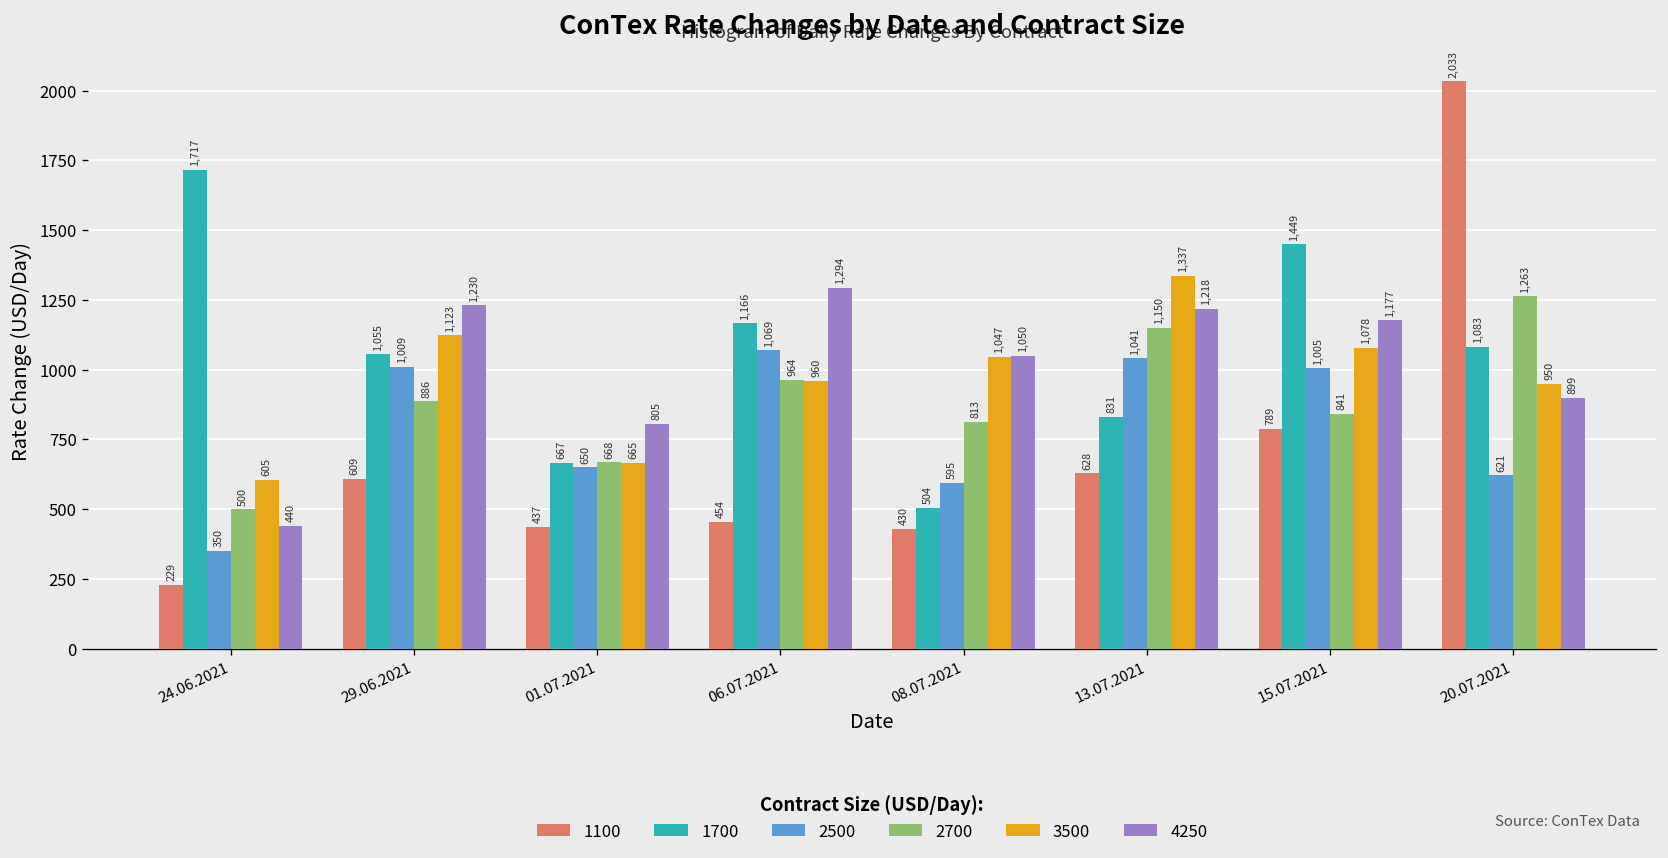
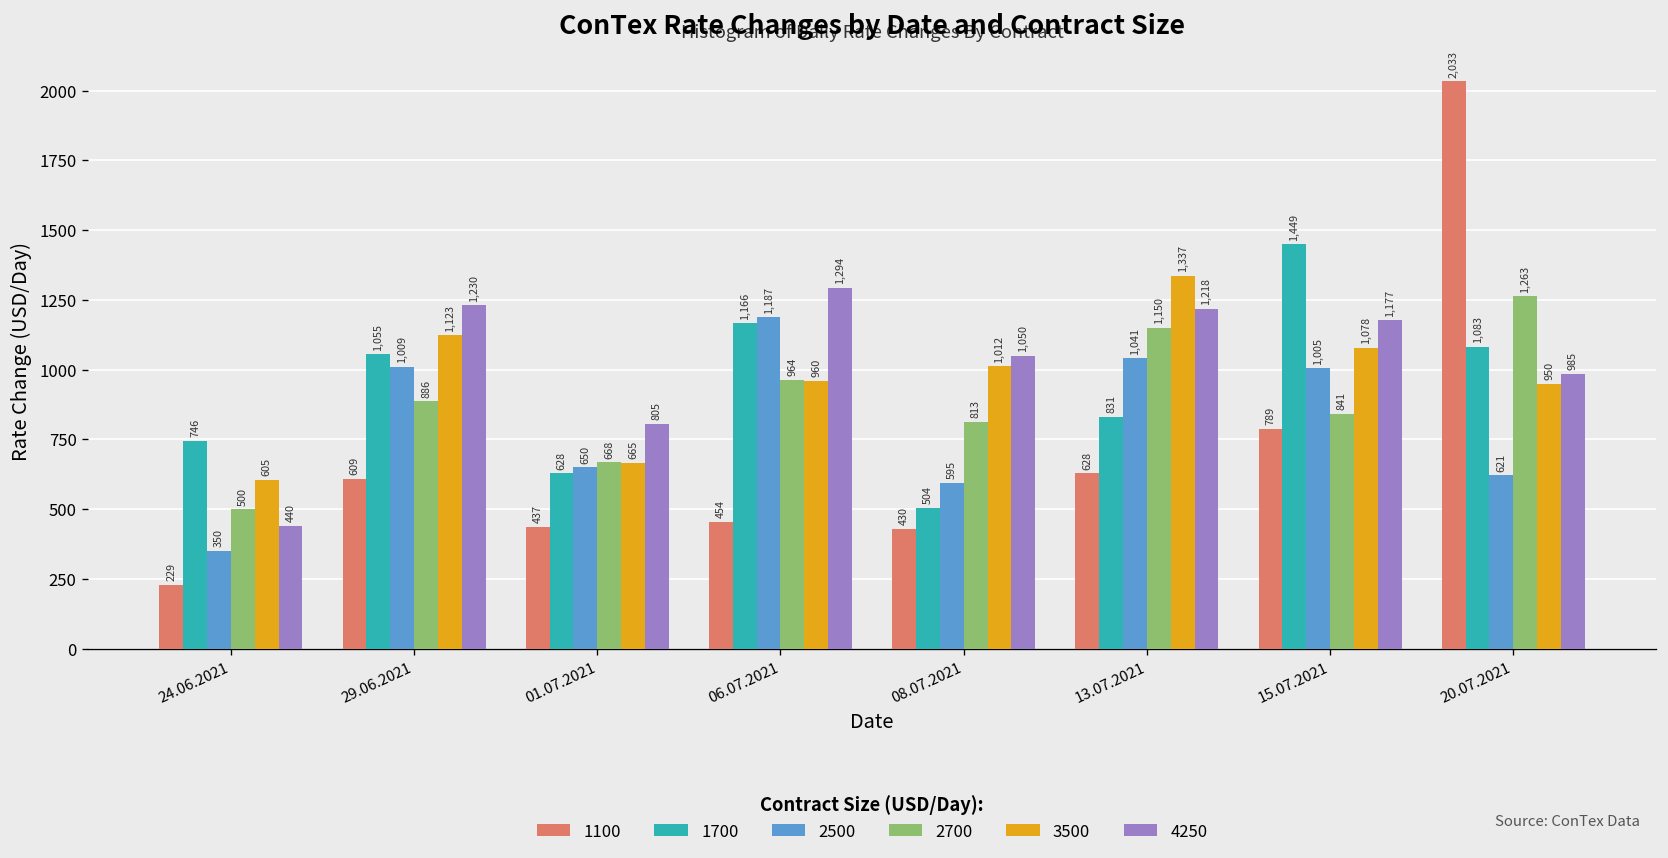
1700, 24.06.2021: 1,717 -> 746
1700, 01.07.2021: 667 -> 628
2500, 06.07.2021: 1,069 -> 1,187
3500, 08.07.2021: 1,047 -> 1,012
4250, 20.07.2021: 899 -> 985
